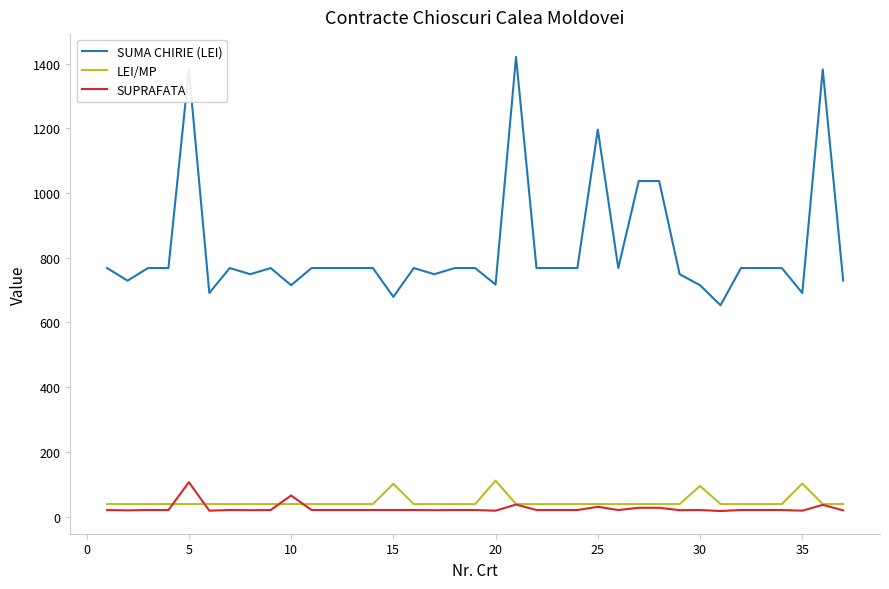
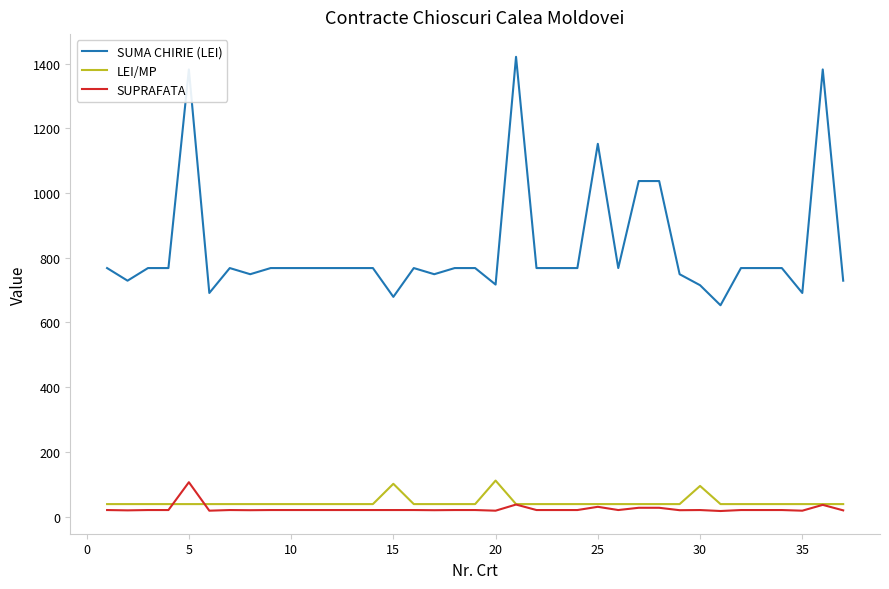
SUMA CHIRIE (LEI), 10: 720 -> 770
SUPRAFATA, 10: 70 -> 20
SUMA CHIRIE (LEI), 25: 1200 -> 1150
LEI/MP, 35: 100 -> 40
